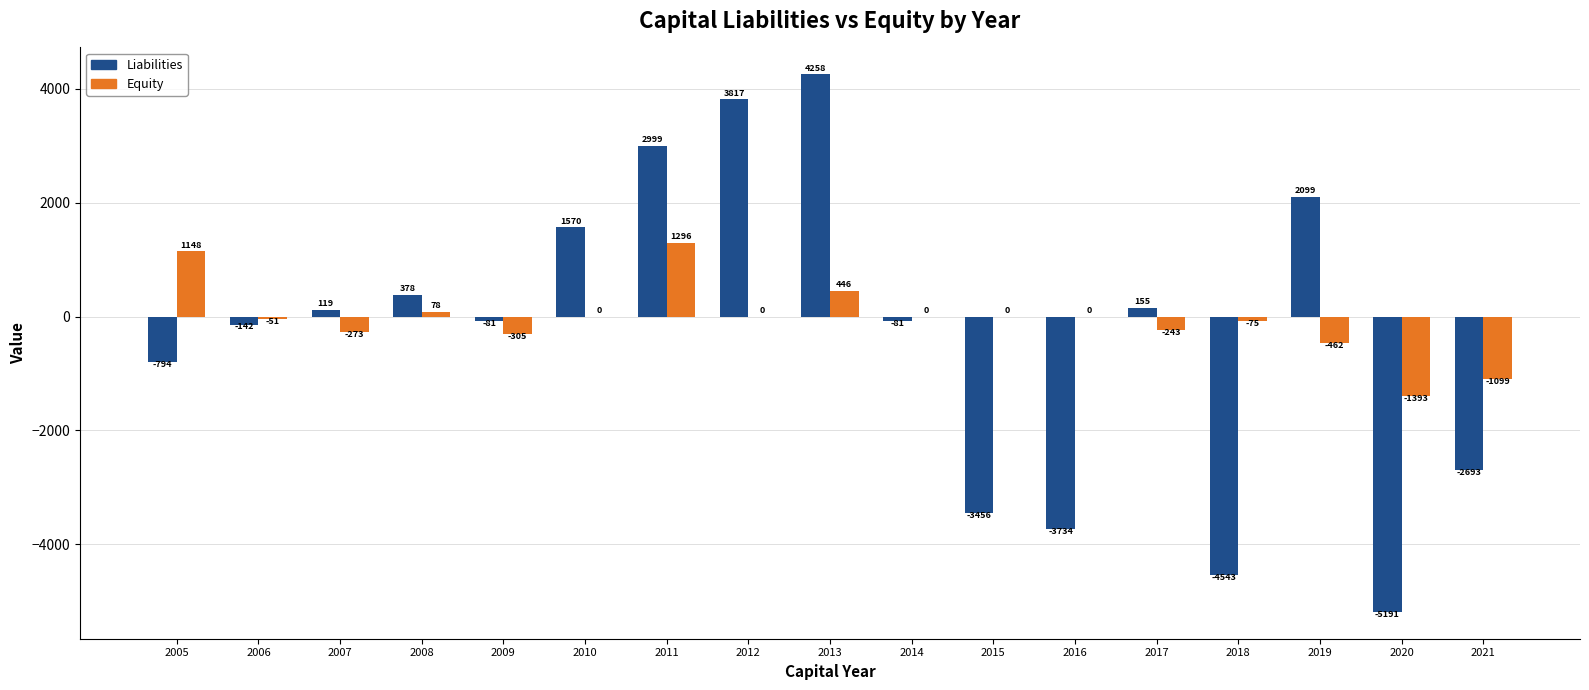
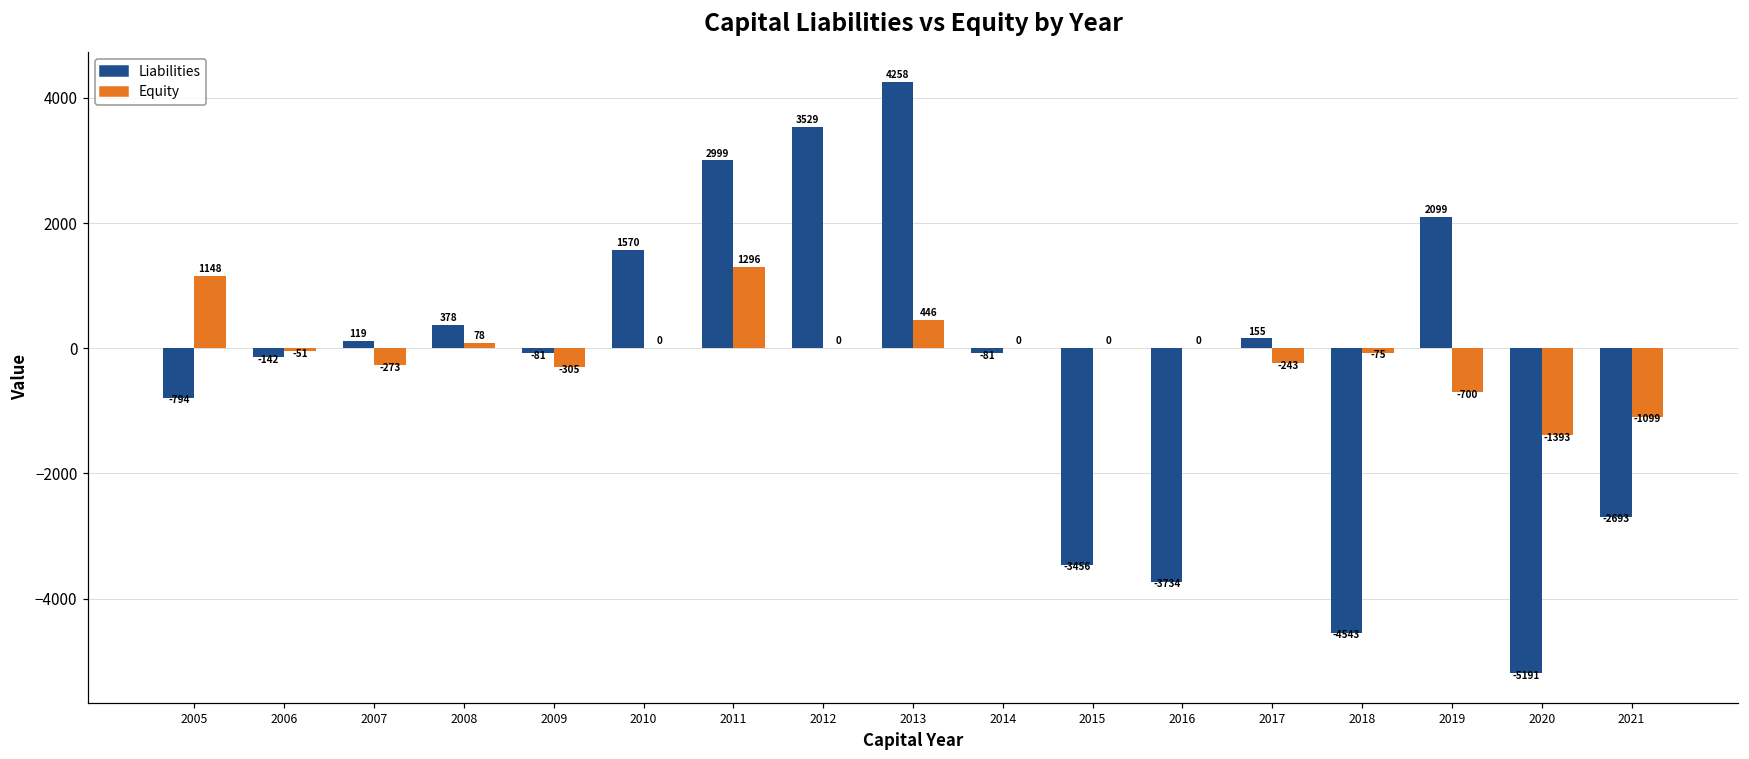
Liabilities, 2012: 3817 -> 3529
Equity, 2019: -462 -> -700
